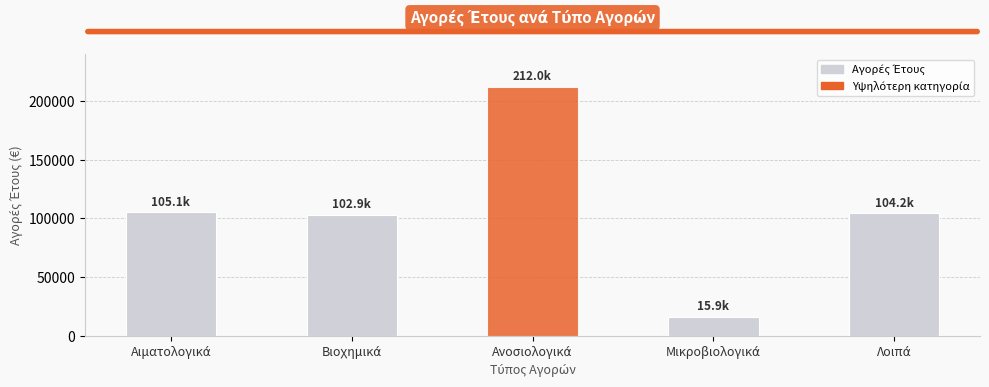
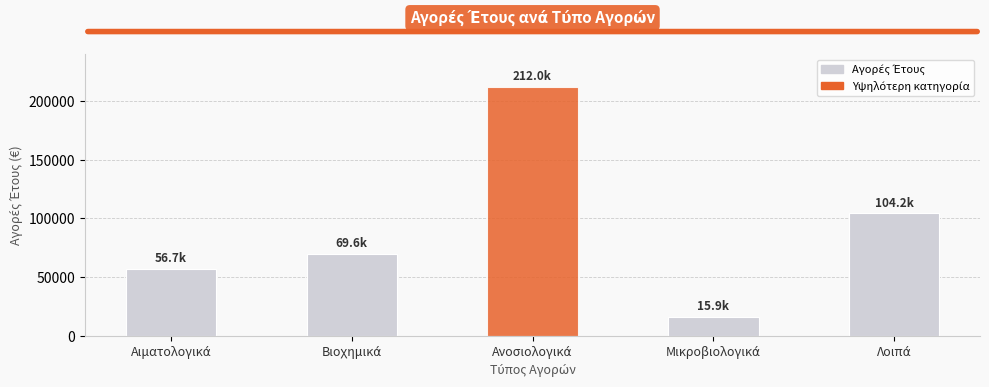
Αιματολογικά: 105.1k -> 56.7k
Βιοχημικά: 102.9k -> 69.6k
